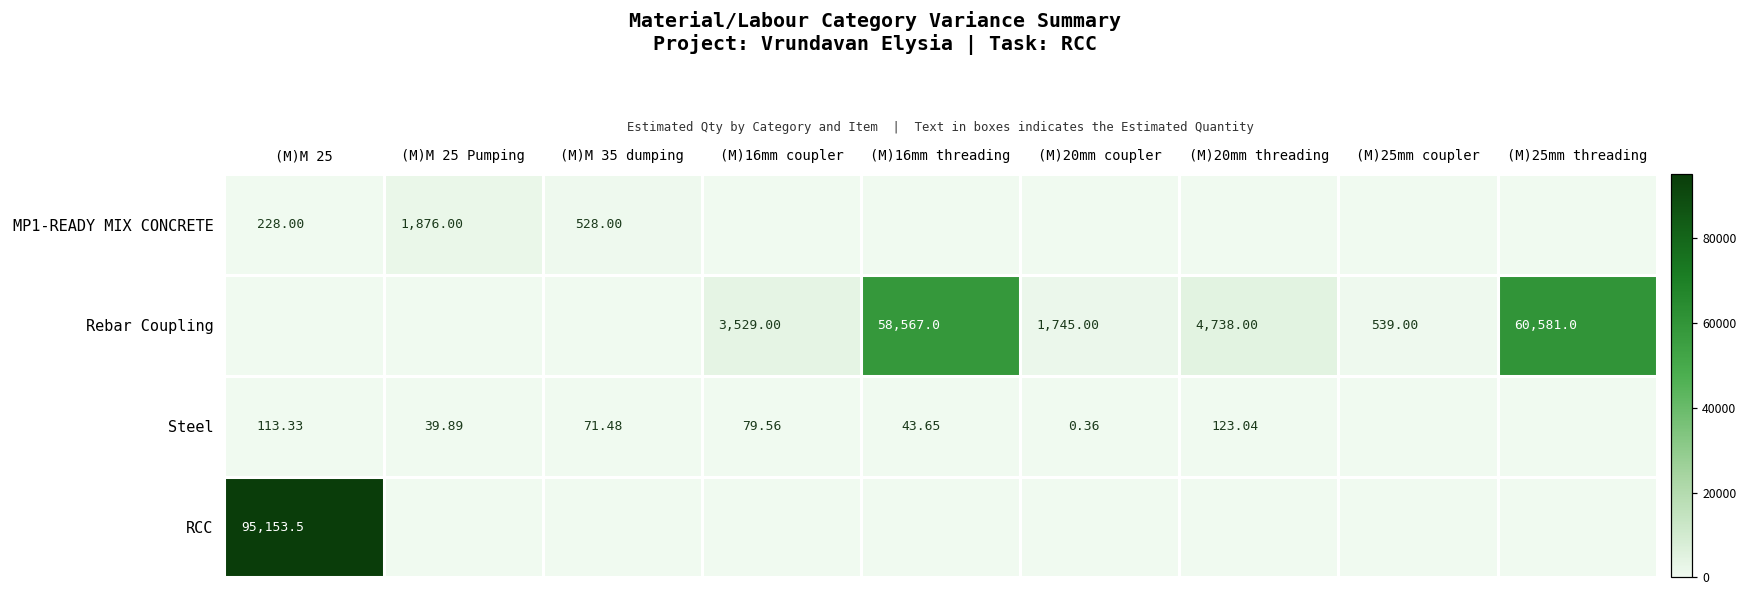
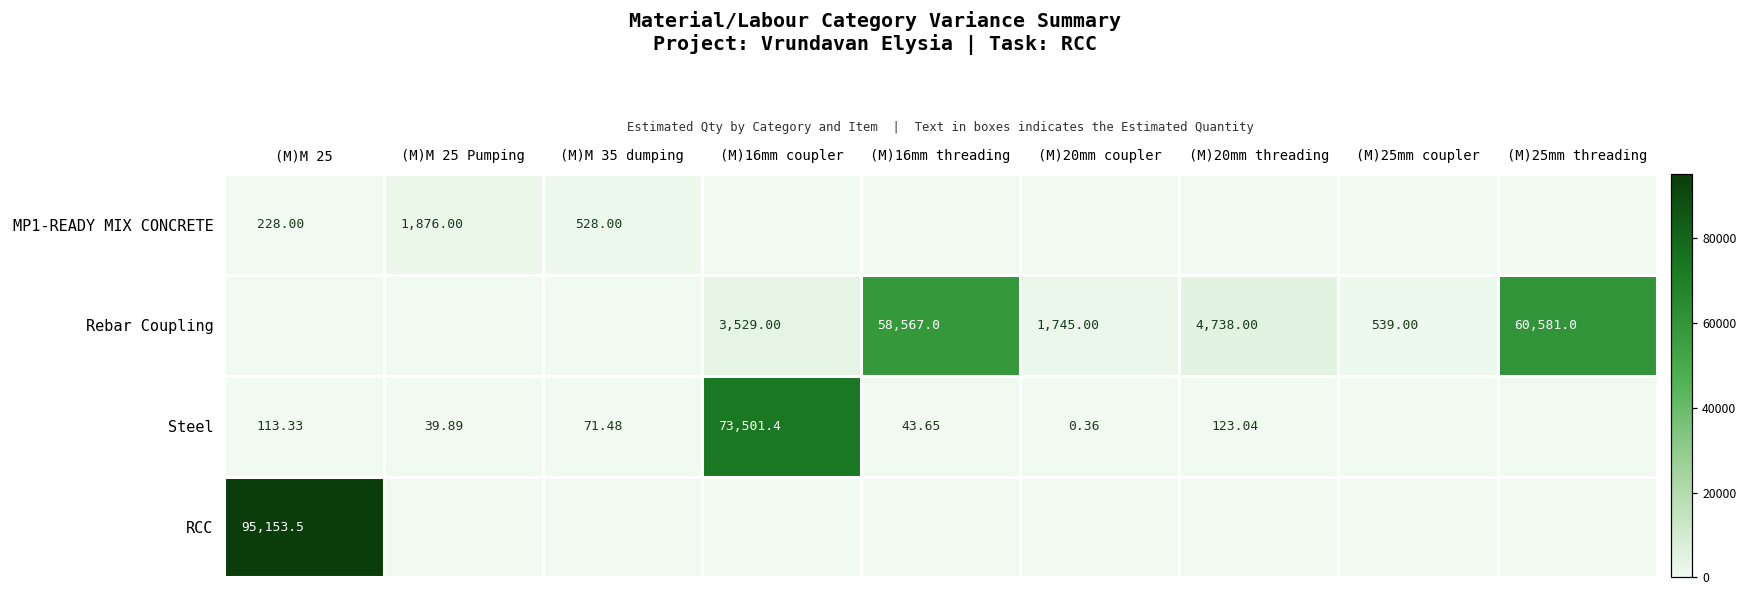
Steel, (M)16mm coupler: 79.56 -> 73,501.4
